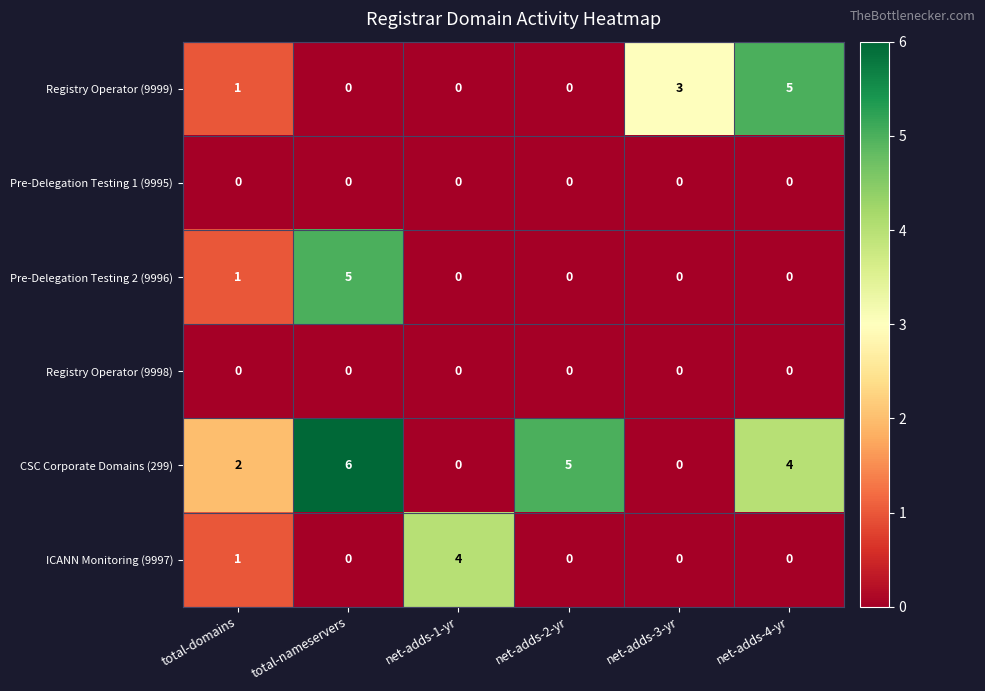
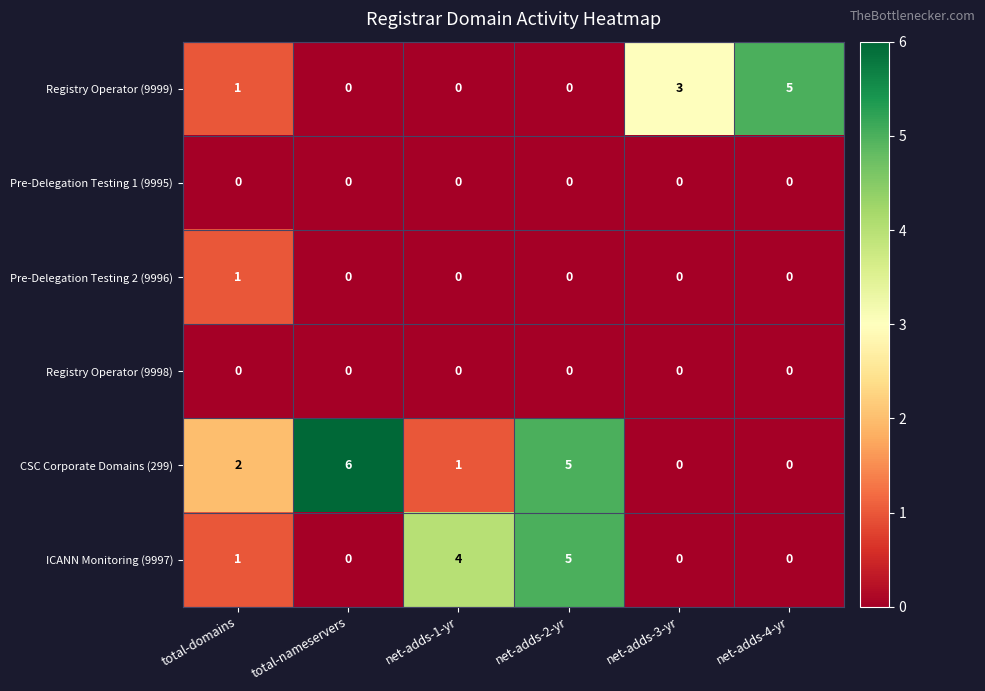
Pre-Delegation Testing 2 (9996), total-nameservers: 5 -> 0
CSC Corporate Domains (299), net-adds-1-yr: 0 -> 1
CSC Corporate Domains (299), net-adds-4-yr: 4 -> 0
ICANN Monitoring (9997), net-adds-2-yr: 0 -> 5
